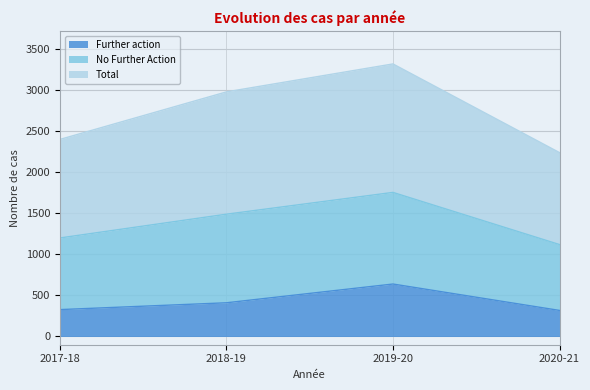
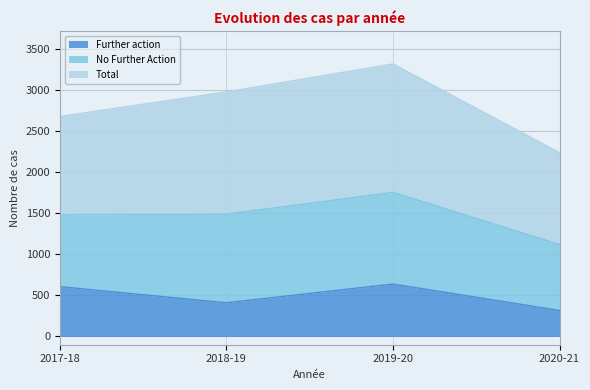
Further action, 2017-18: 300 -> 600
